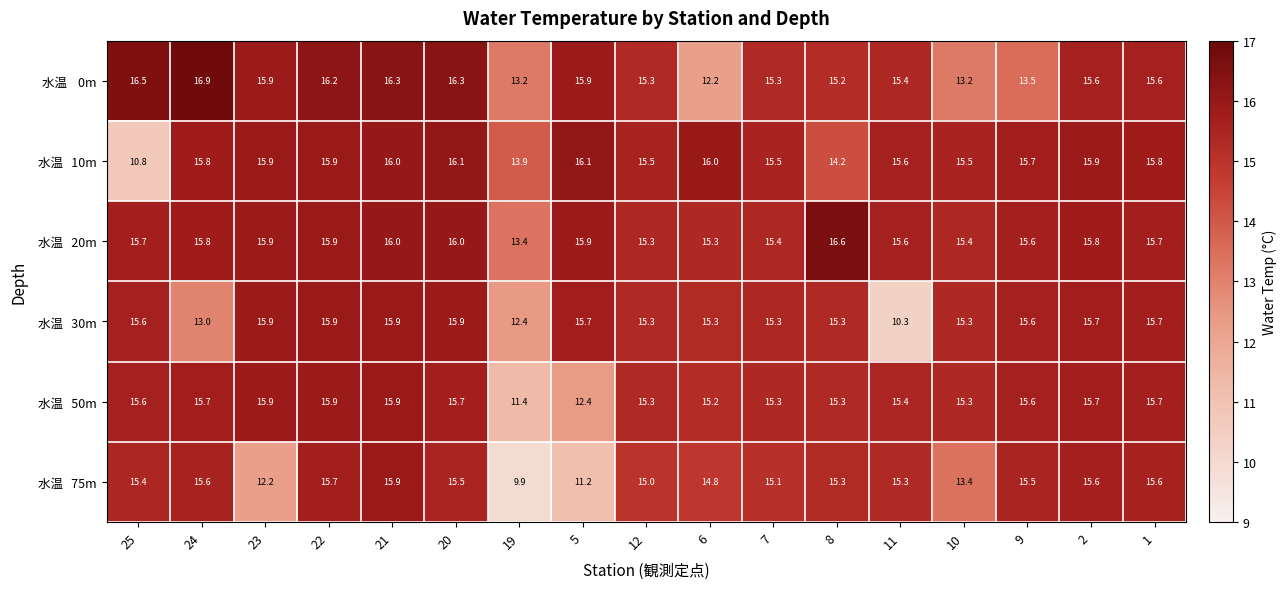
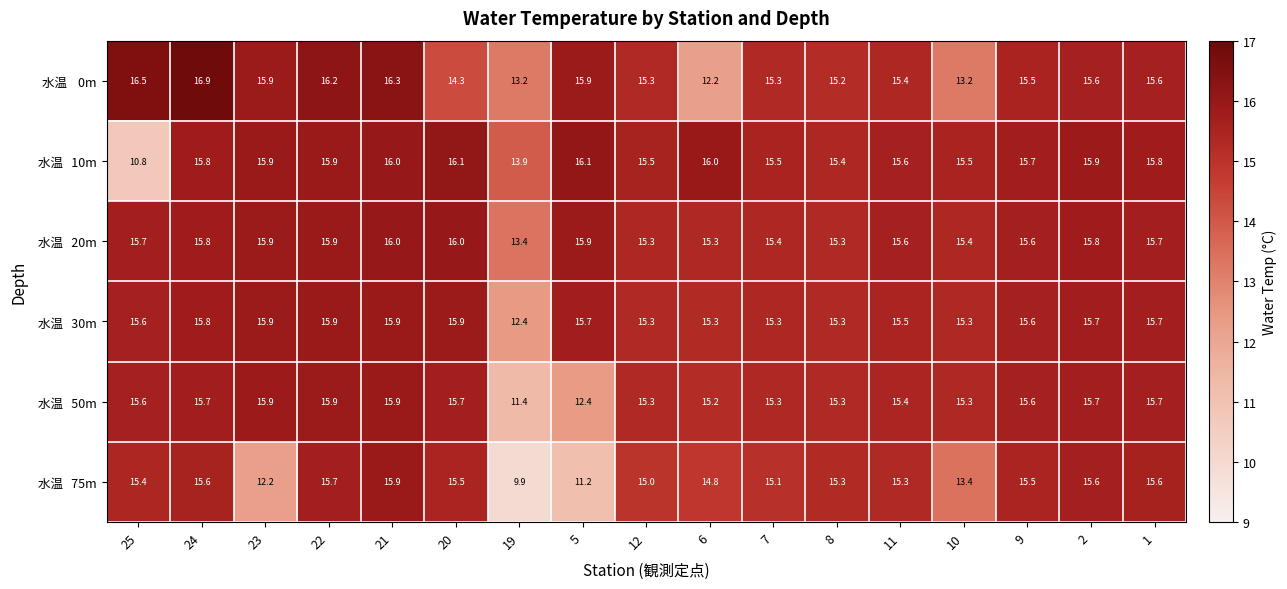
水温 0m, 20: 16.3 -> 14.3
水温 0m, 9: 13.5 -> 15.5
水温 10m, 8: 14.2 -> 15.4
水温 20m, 8: 16.6 -> 15.3
水温 30m, 24: 13.0 -> 15.8
水温 30m, 11: 10.3 -> 15.5
